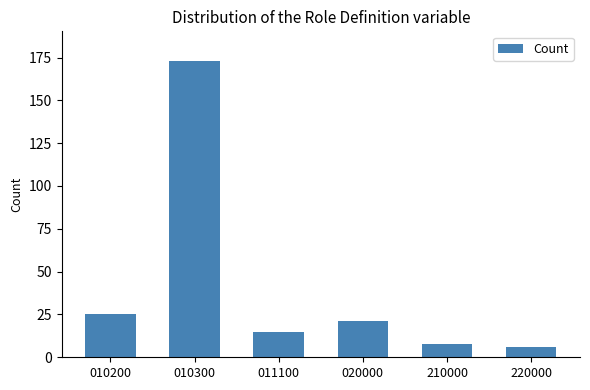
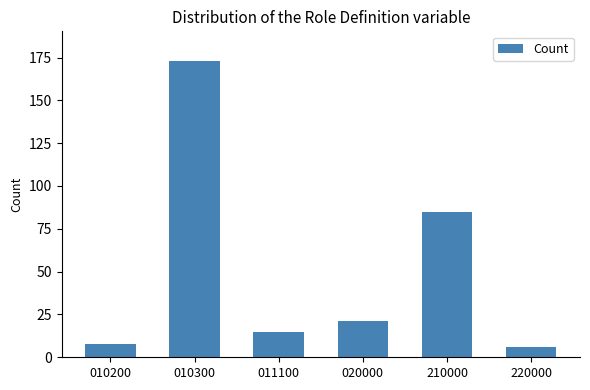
010200: 25 -> 8
210000: 8 -> 85
